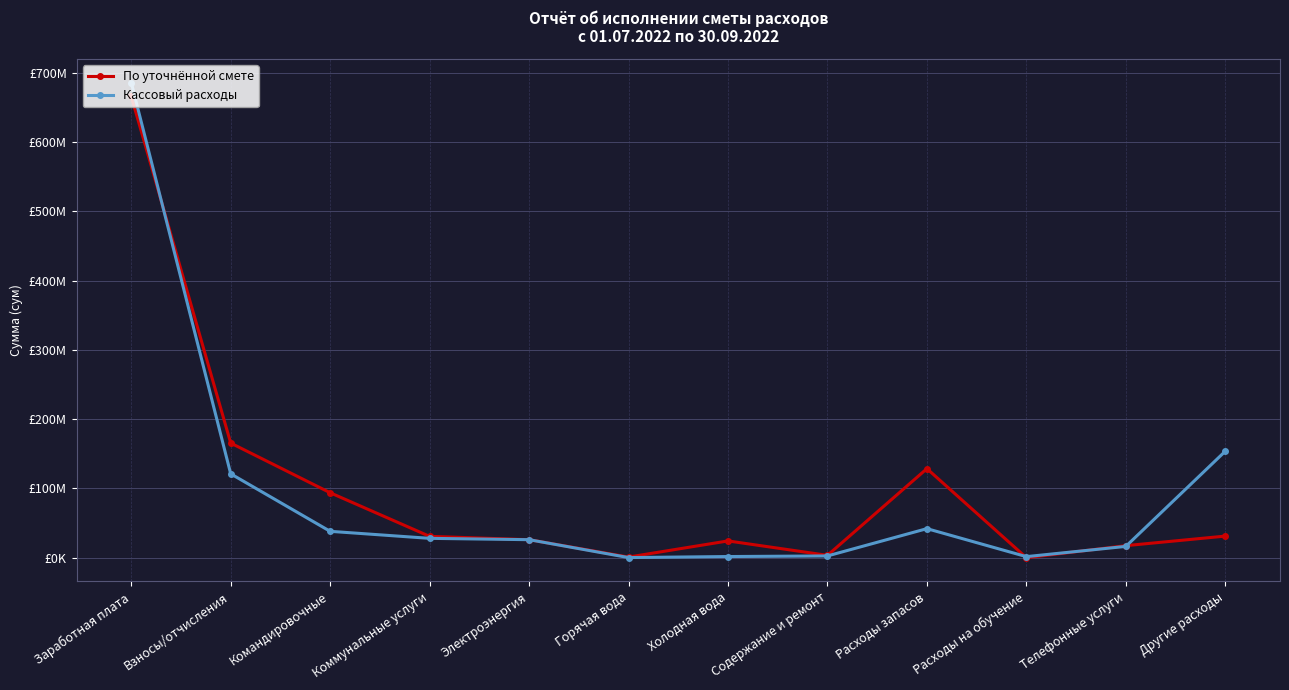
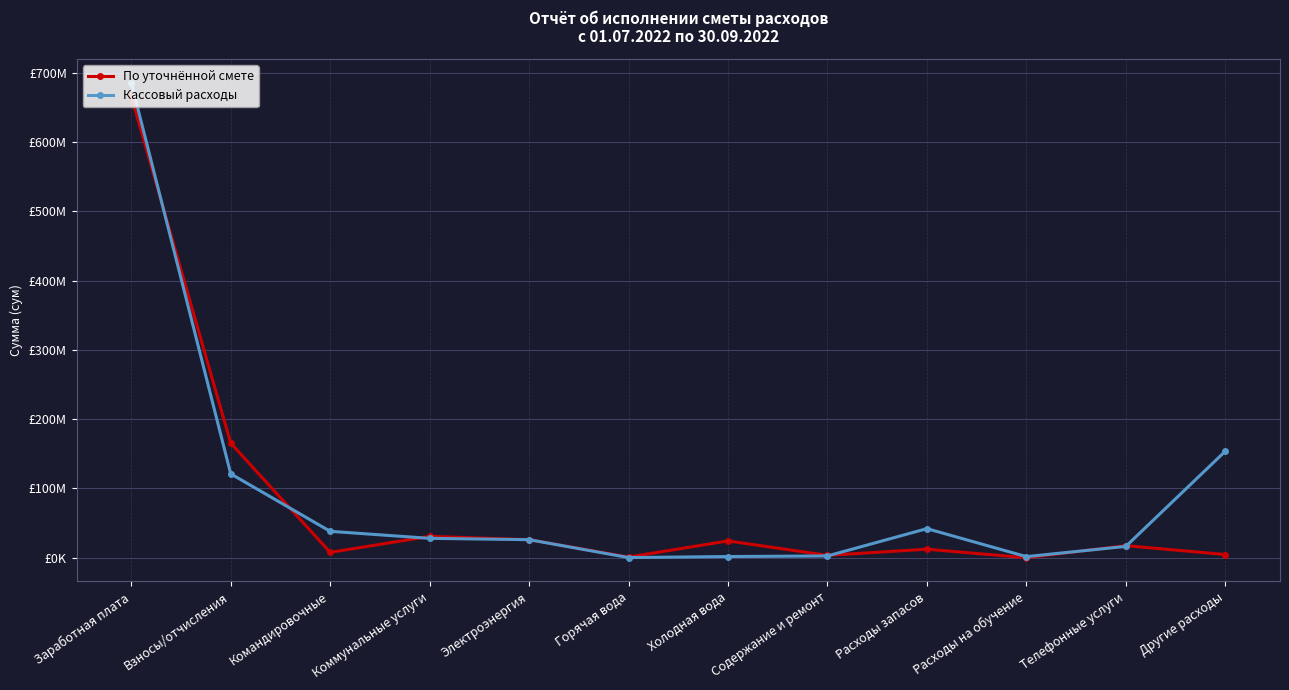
По уточнённой смете, Командировочные: £90000000 -> £10000000
По уточнённой смете, Расходы запасов: £130000000 -> £10000000
По уточнённой смете, Другие расходы: £30000000 -> £0
